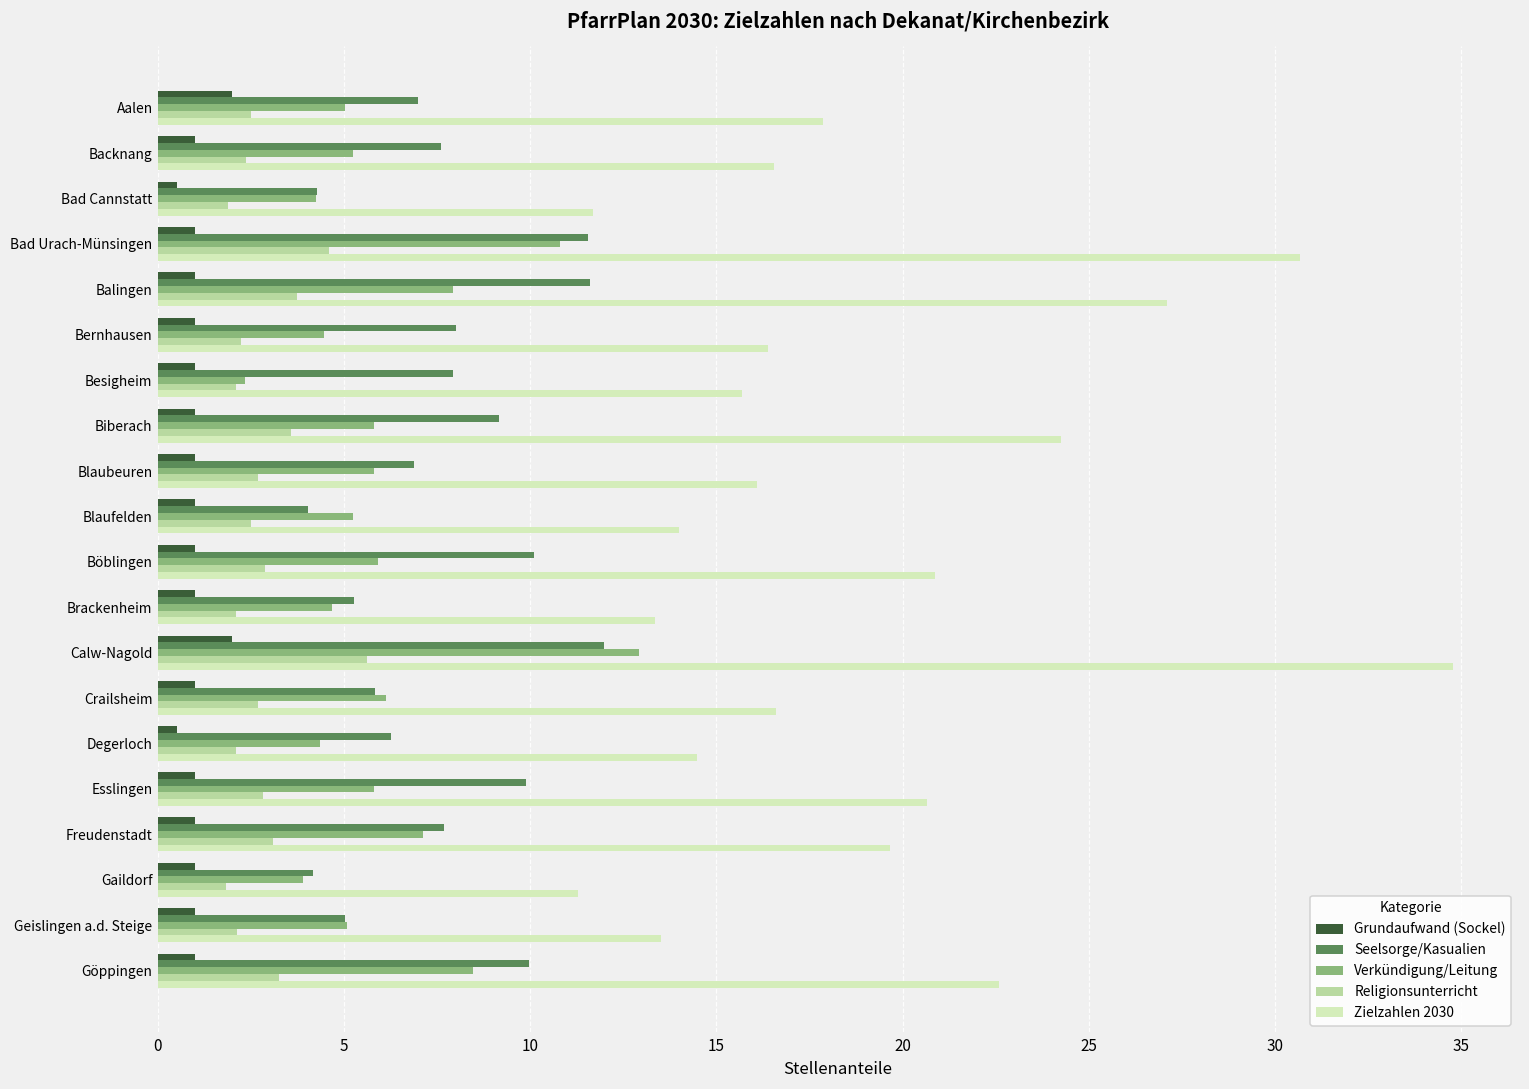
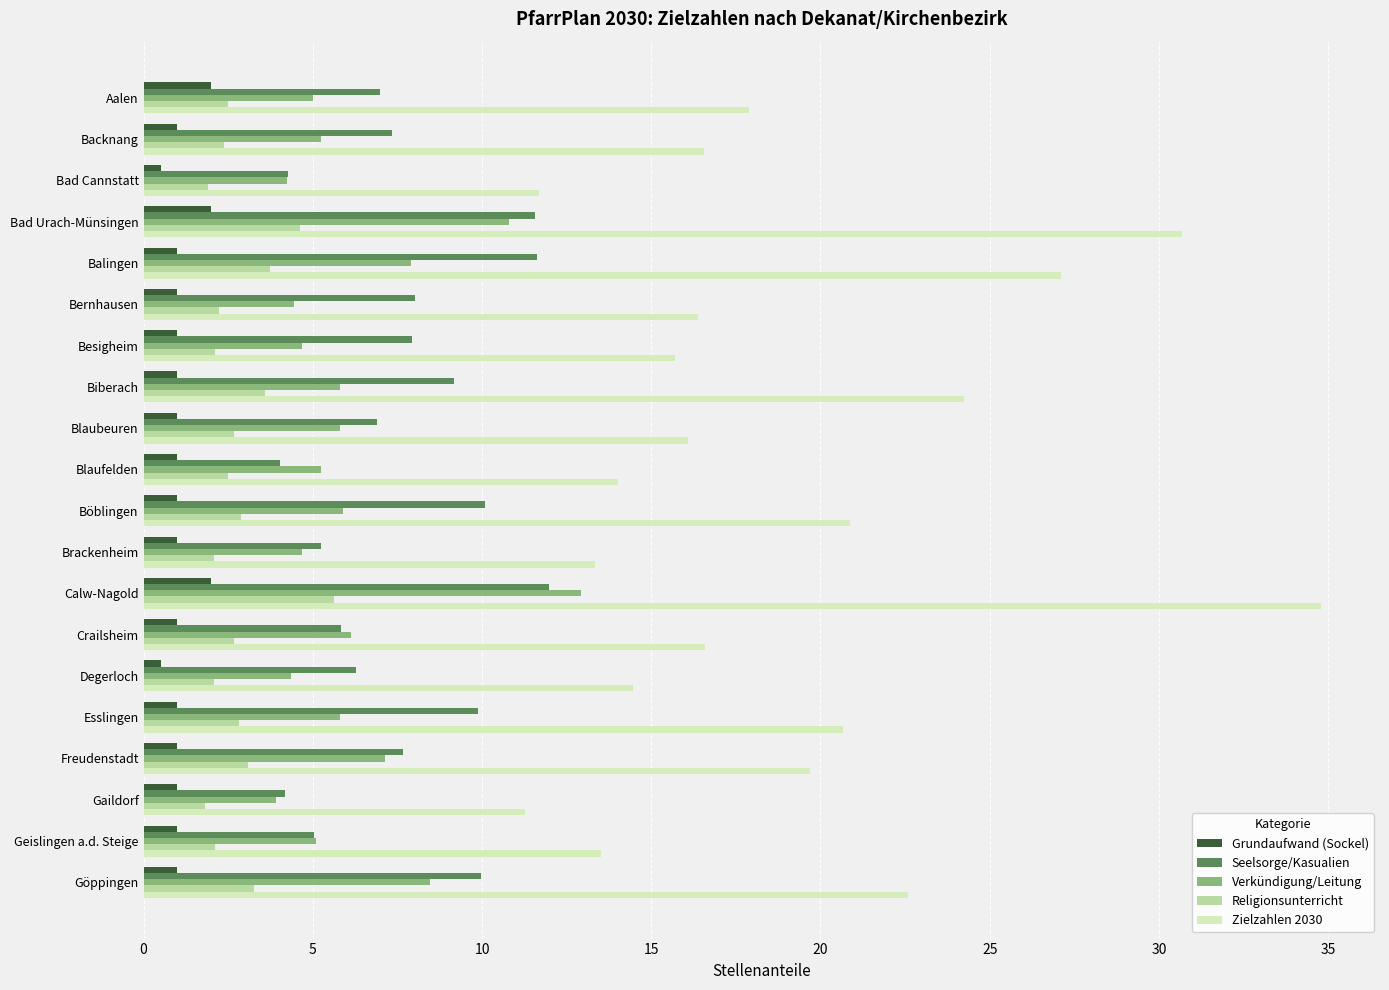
Seelsorge/Kasualien, Backnang: 7.6 -> 7.3
Grundaufwand (Sockel), Bad Urach-Münsingen: 1 -> 2
Verkündigung/Leitung, Besigheim: 2.3 -> 4.7
